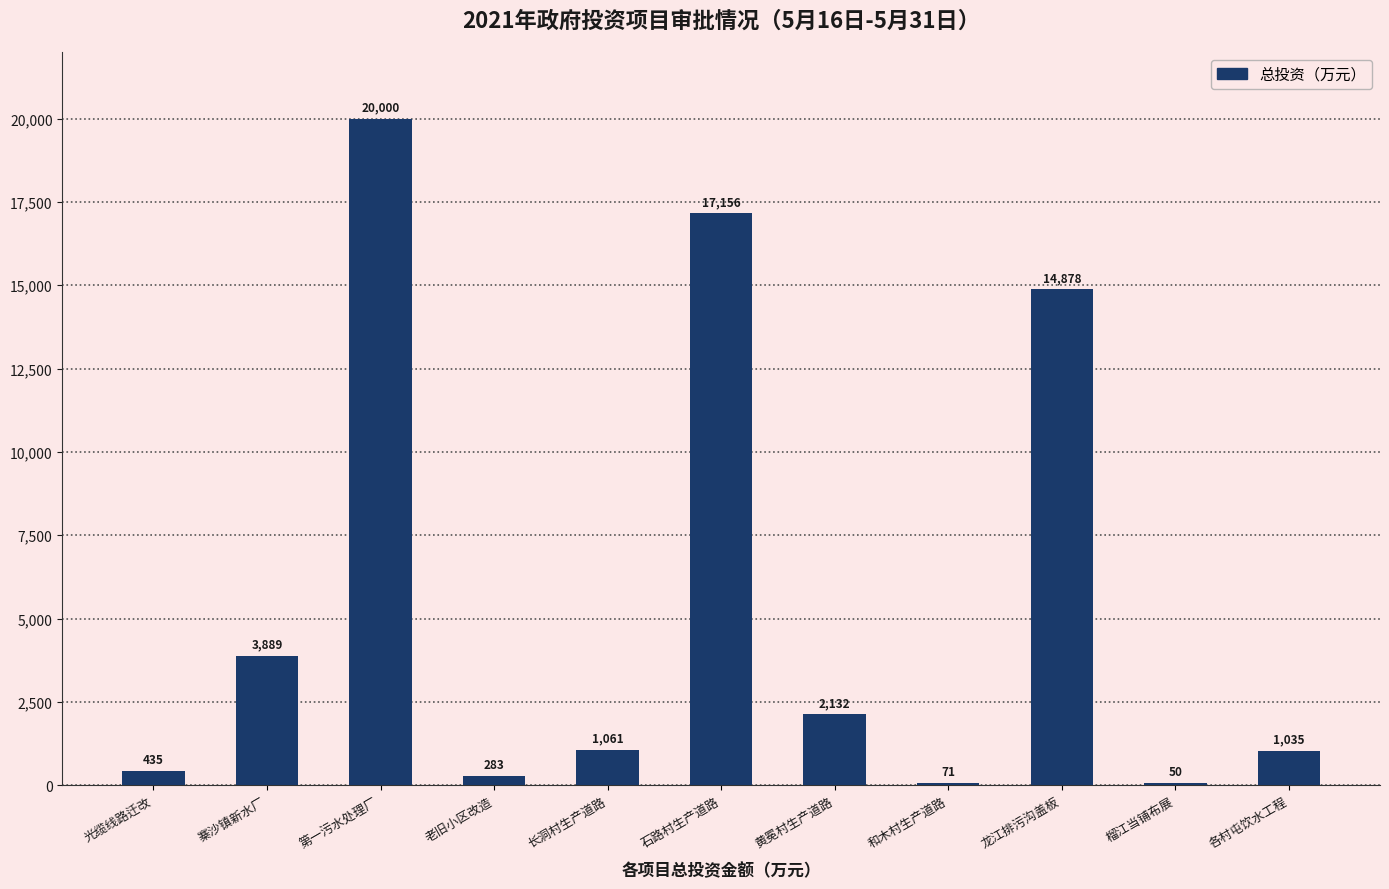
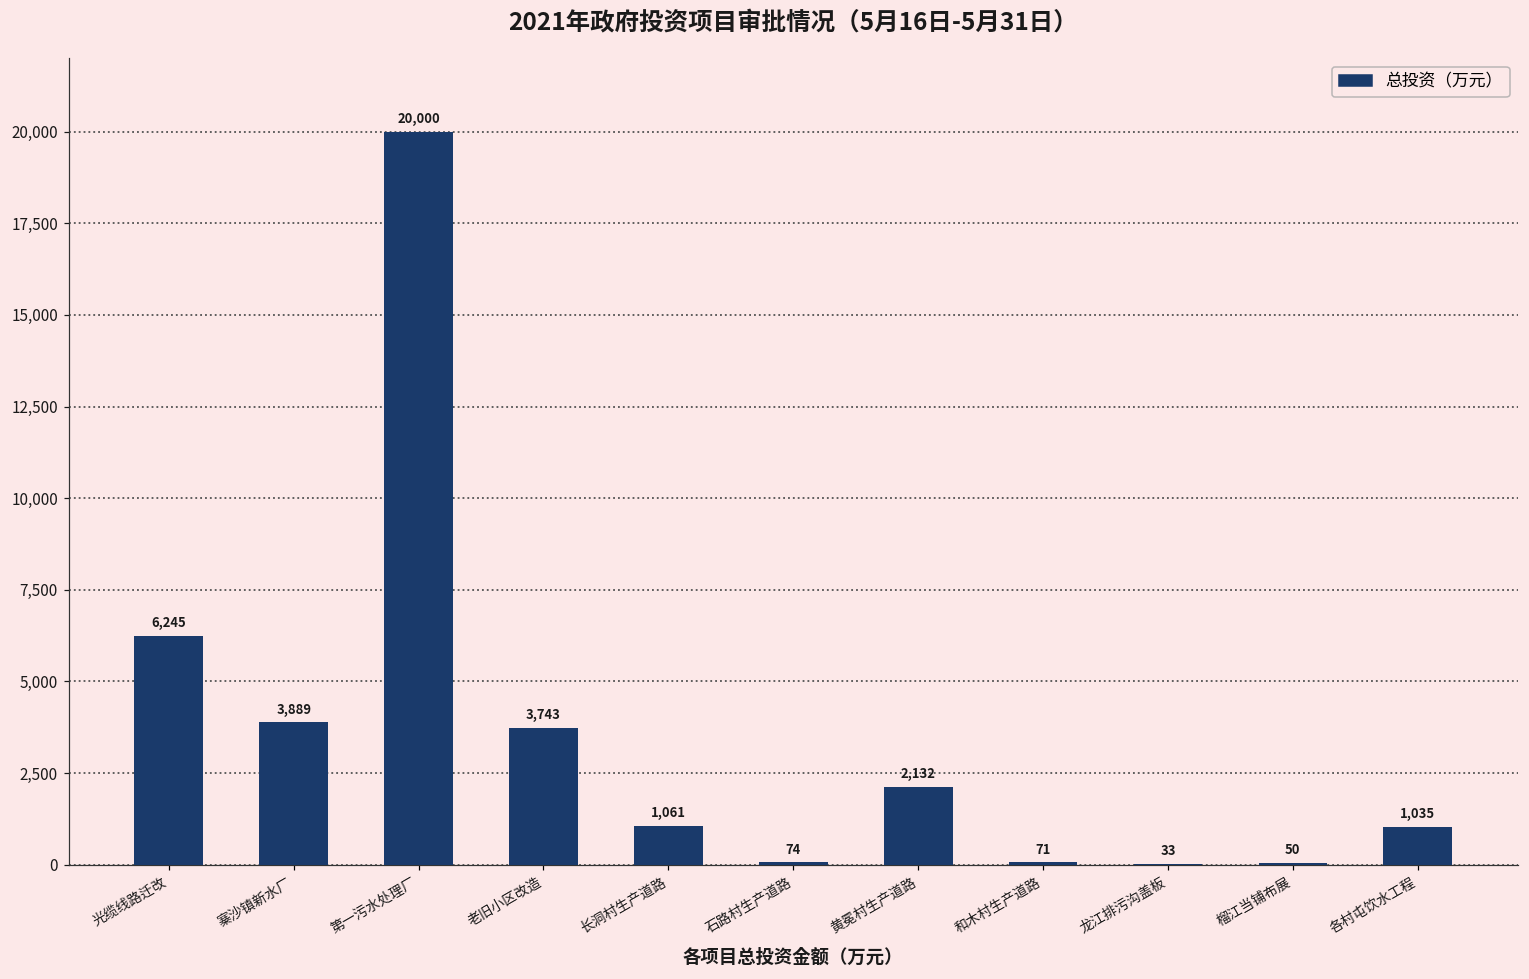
光缆线路迁改: 435 -> 6,245
老旧小区改造: 283 -> 3,743
石路村生产道路: 17,156 -> 74
龙江排污沟盖板: 14,878 -> 33
